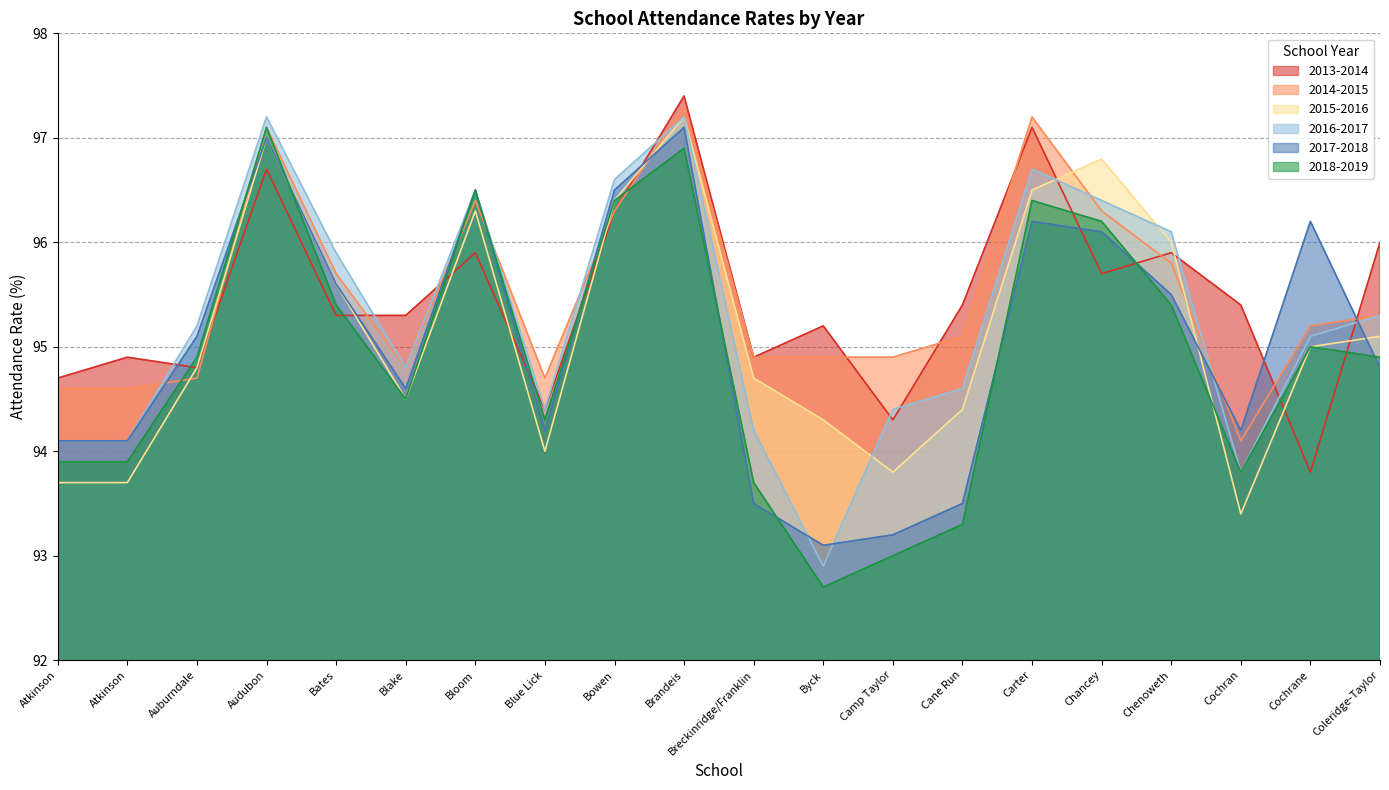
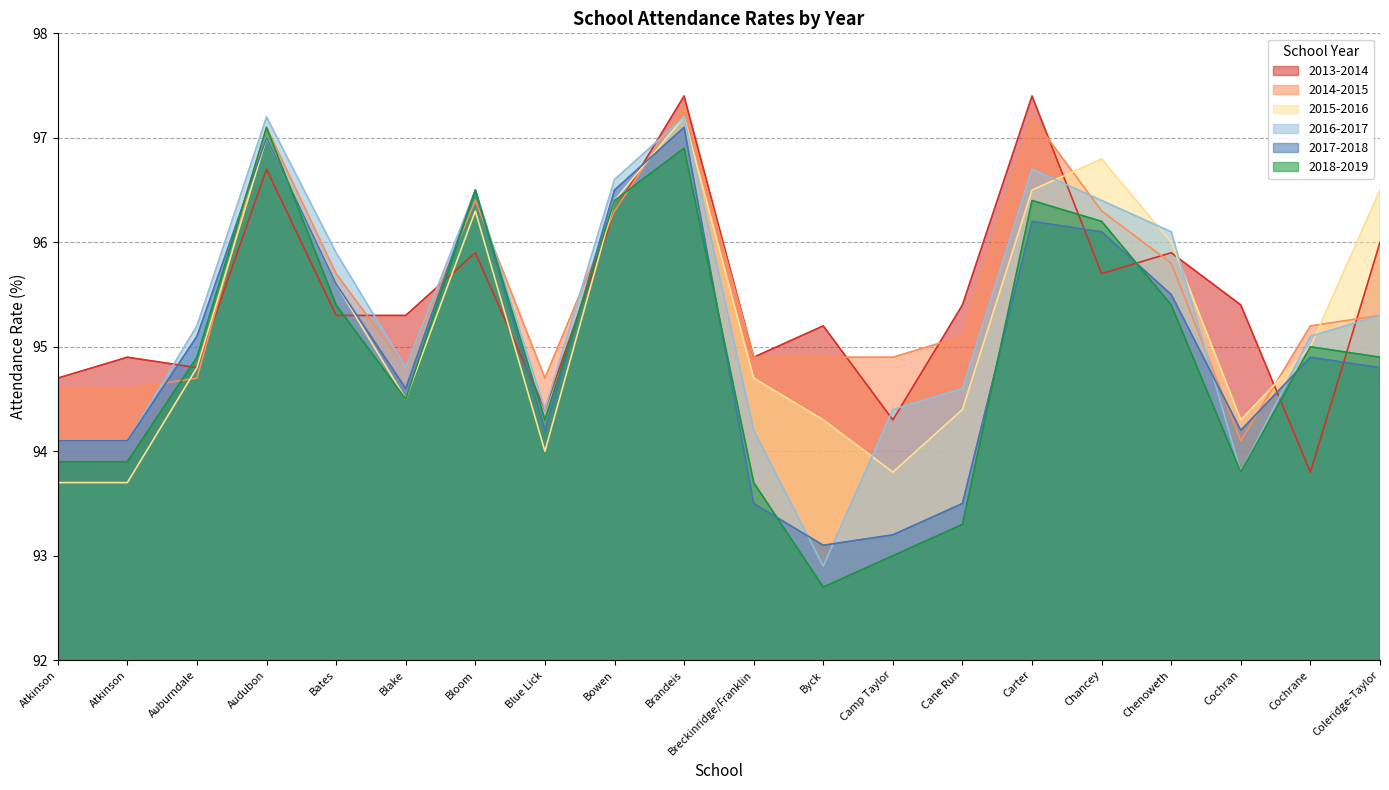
2013-2014, Carter: 97.1 -> 97.4
2015-2016, Cochran: 93.4 -> 94.3
2017-2018, Cochrane: 96.2 -> 94.9
2015-2016, Coleridge-Taylor: 95.1 -> 96.5
